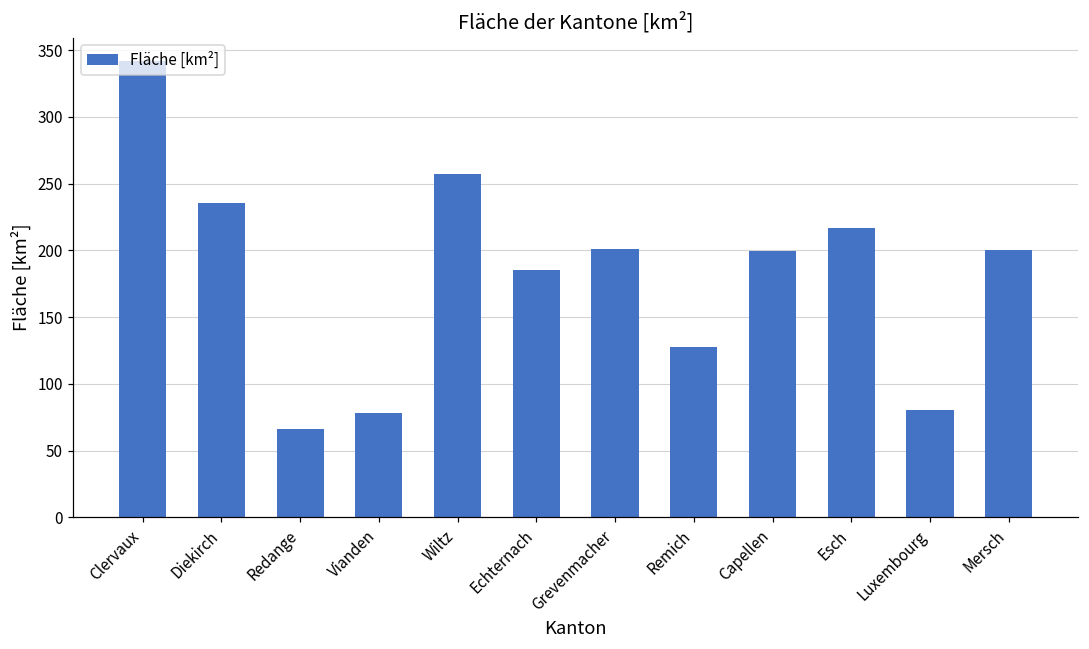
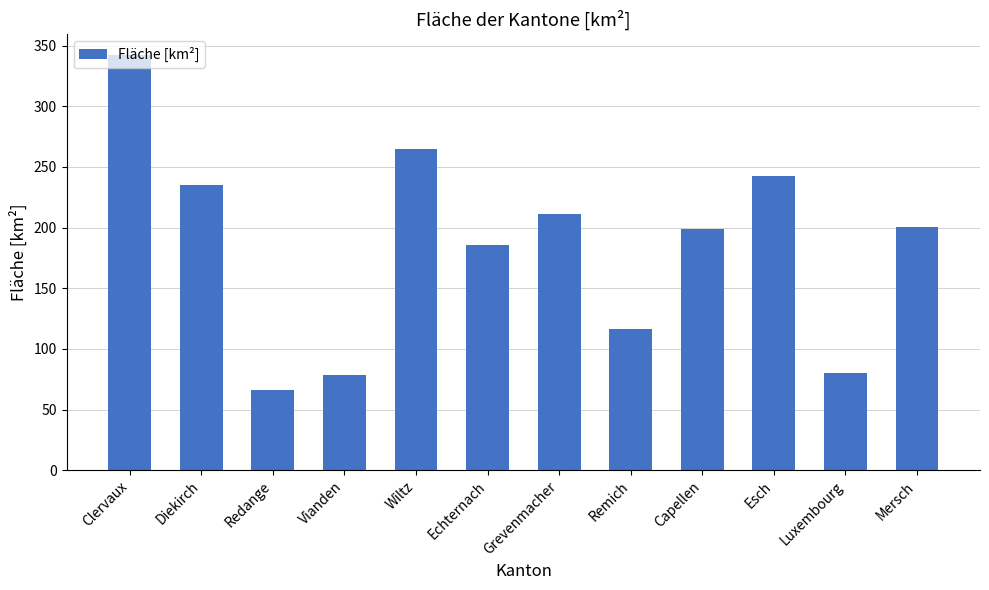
Wiltz: 258 -> 265
Grevenmacher: 201 -> 211
Remich: 128 -> 117
Esch: 216 -> 243
